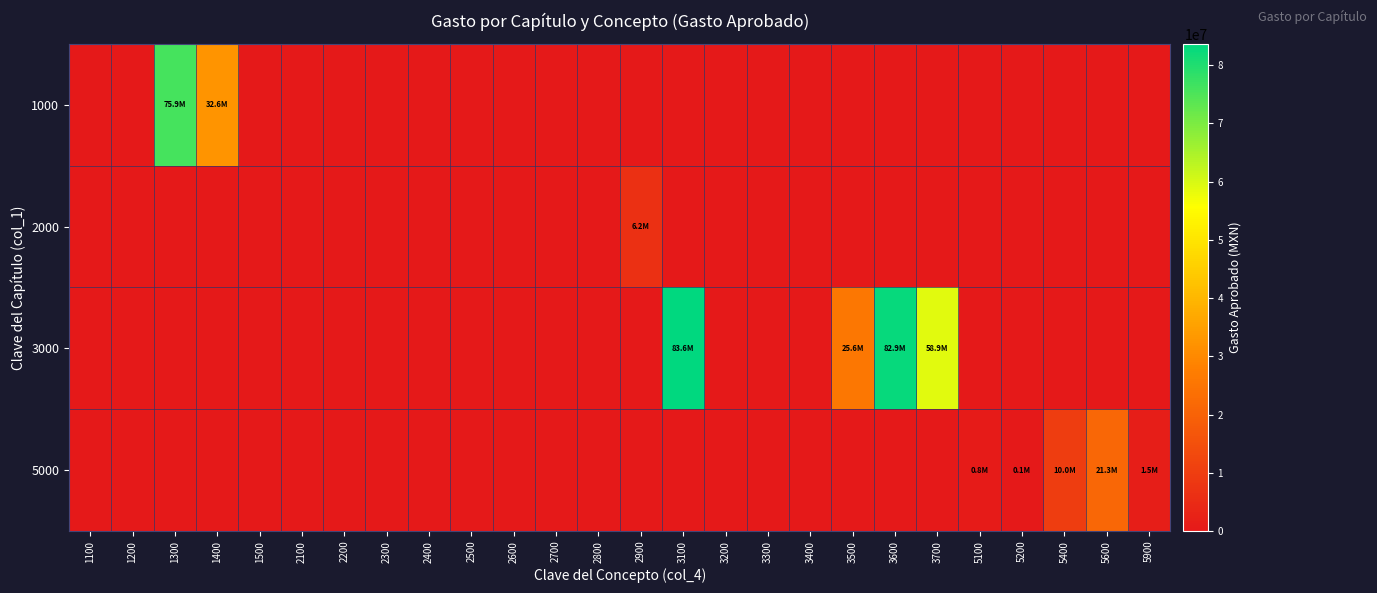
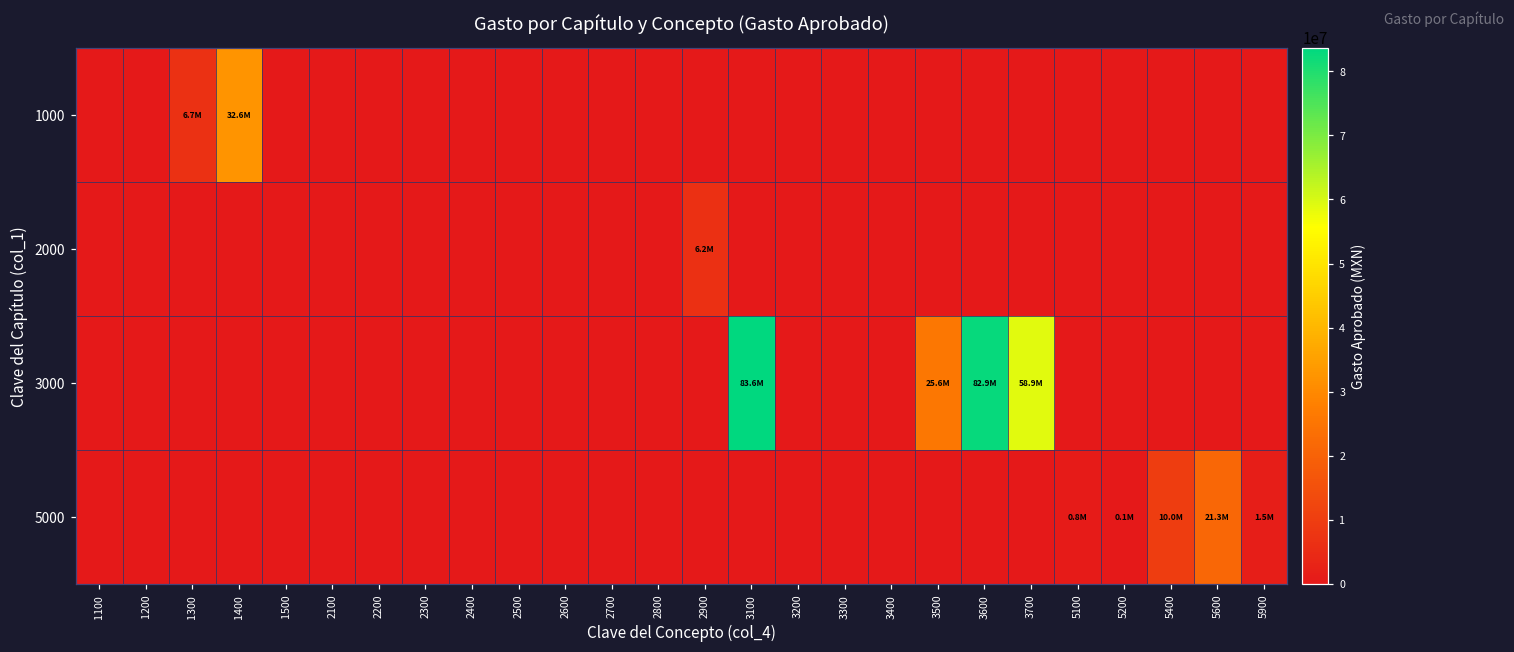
1000, 1300: 75.9M -> 6.7M
